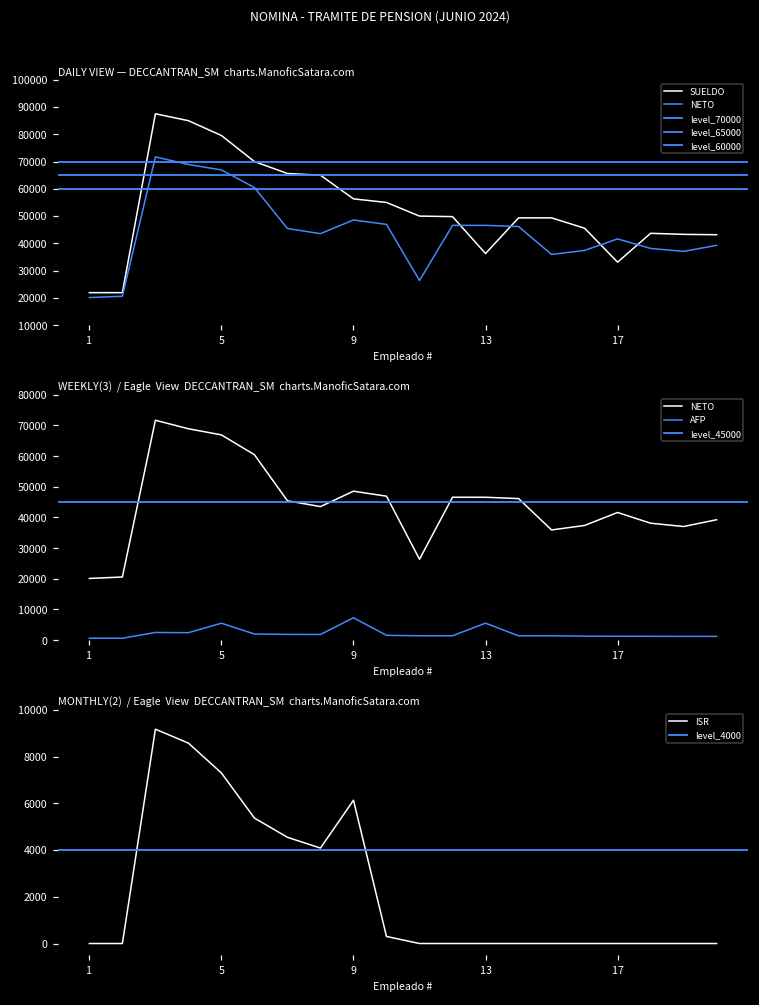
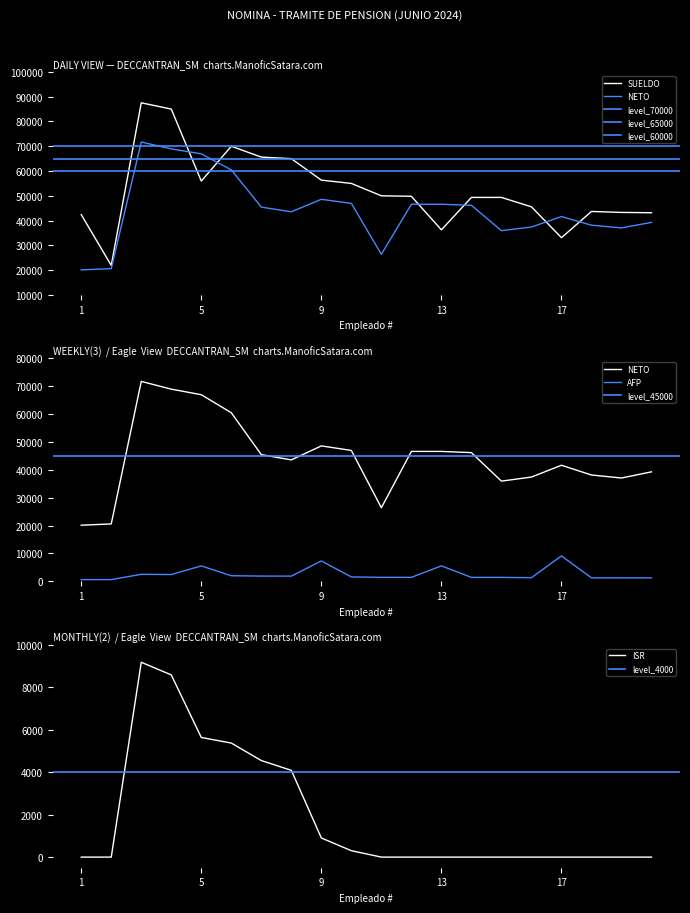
DAILY VIEW — DECCANTRAN_SM charts.ManoficSatara.com, SUELDO, 1: 22000 -> 42000
DAILY VIEW — DECCANTRAN_SM charts.ManoficSatara.com, SUELDO, 5: 80000 -> 56000
WEEKLY(3) / Eagle View DECCANTRAN_SM charts.ManoficSatara.com, AFP, 17: 1000 -> 9000
MONTHLY(2) / Eagle View DECCANTRAN_SM charts.ManoficSatara.com, 5: 7300 -> 5600
MONTHLY(2) / Eagle View DECCANTRAN_SM charts.ManoficSatara.com, 9: 6100 -> 900
